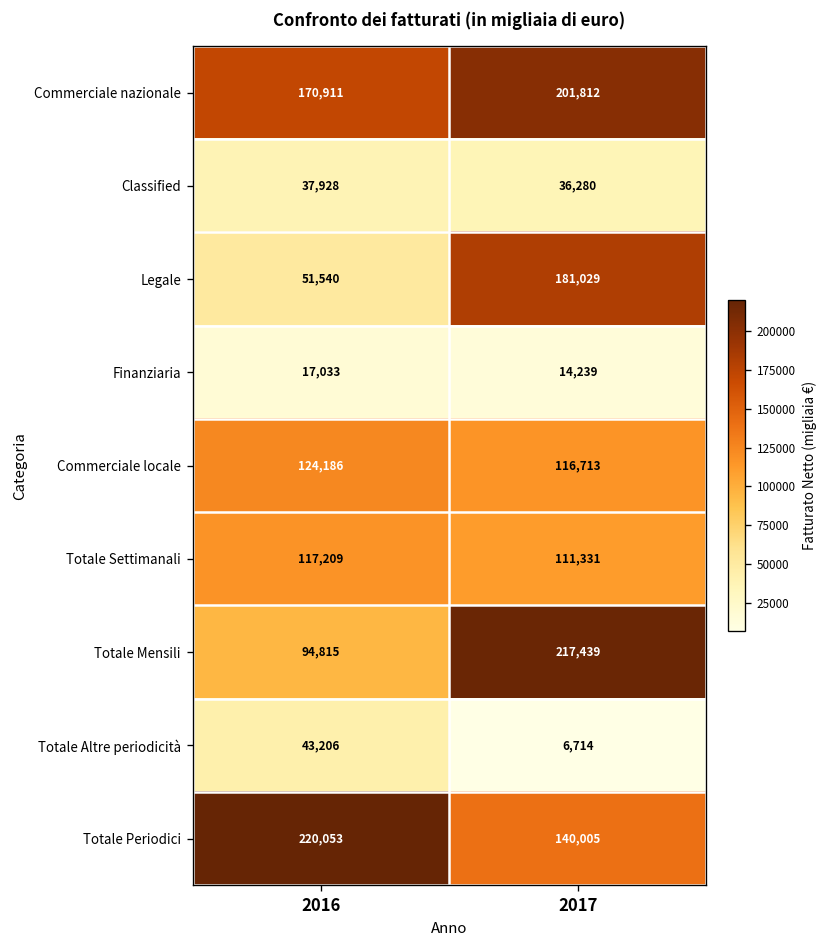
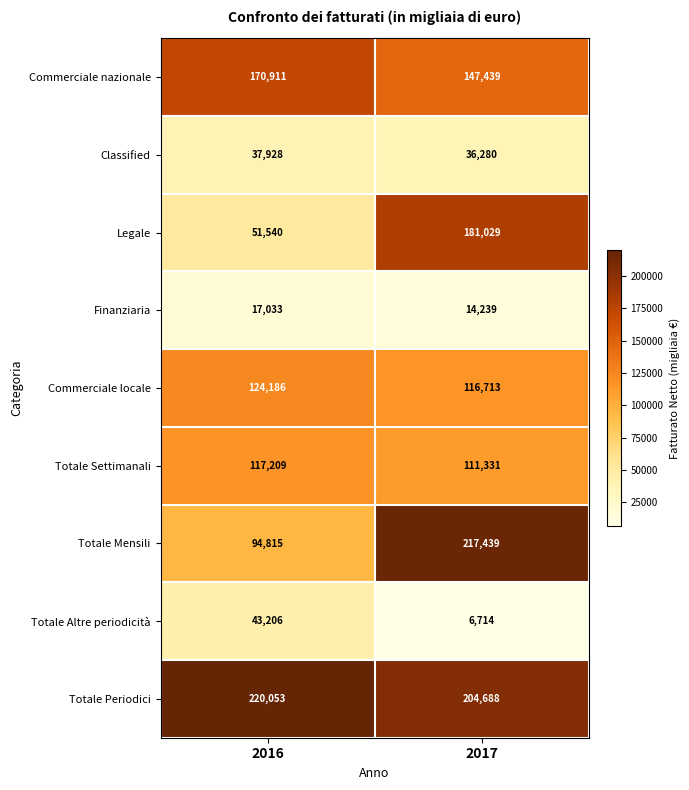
Commerciale nazionale, 2017: 201,812 -> 147,439
Totale Periodici, 2017: 140,005 -> 204,688
